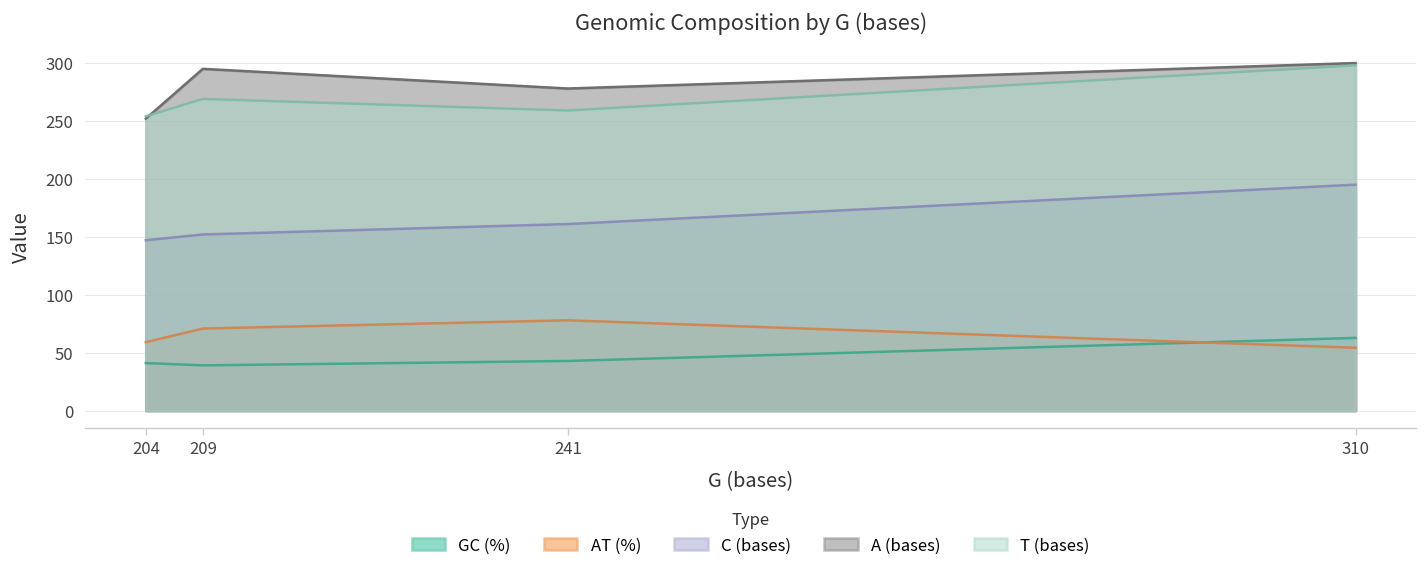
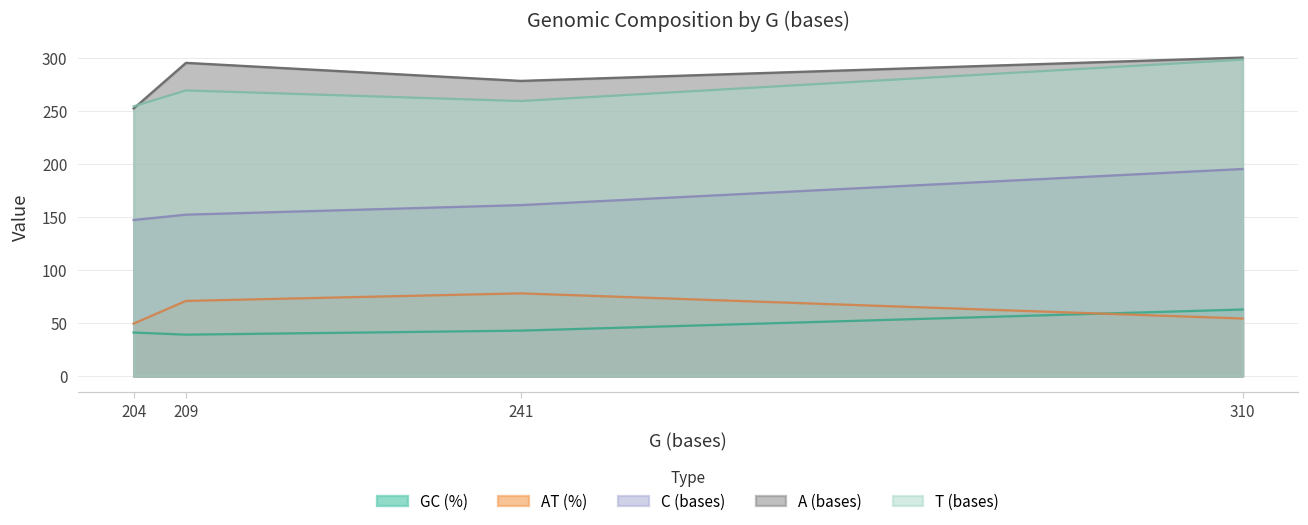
AT (%), 204: 60 -> 50
